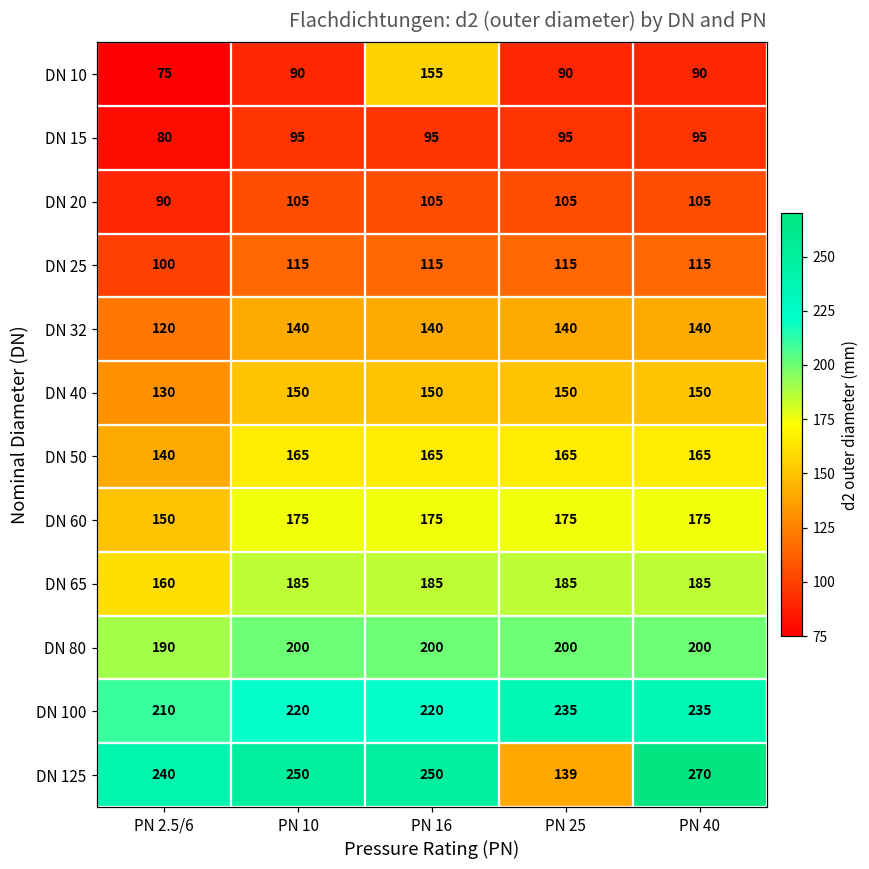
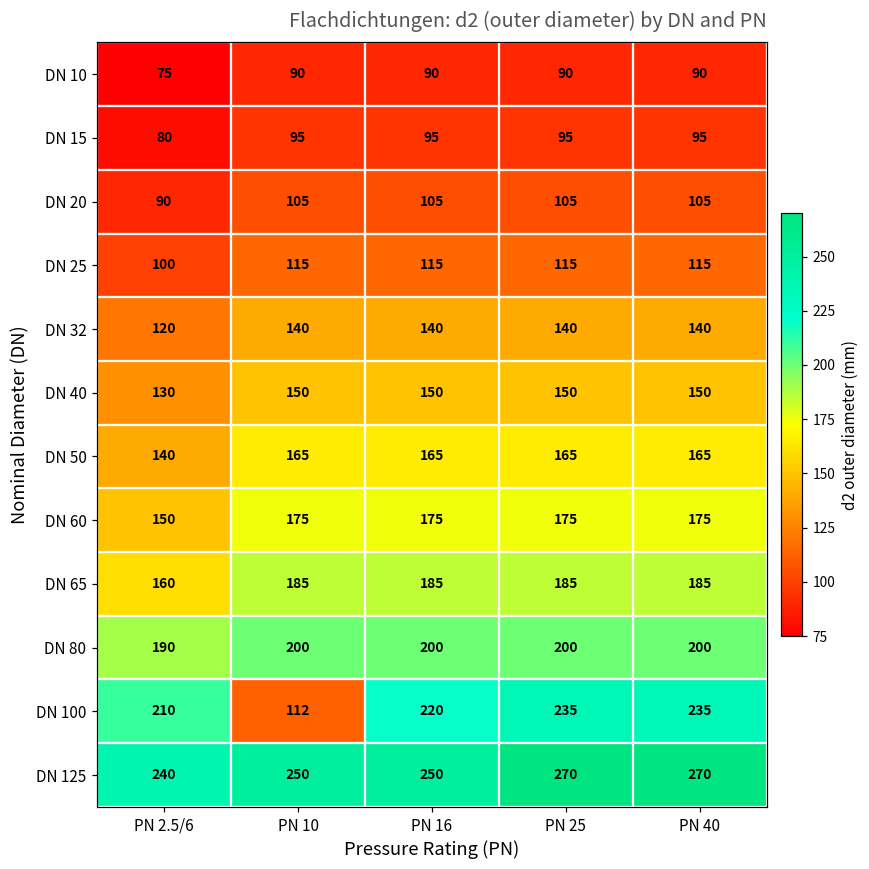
DN 10, PN 16: 155 -> 90
DN 100, PN 10: 220 -> 112
DN 125, PN 25: 139 -> 270
